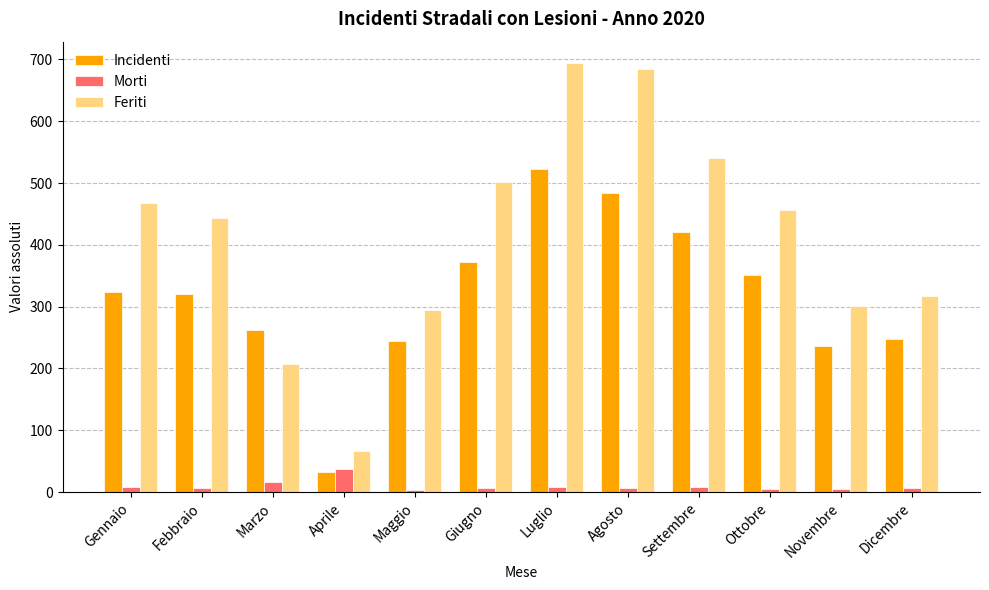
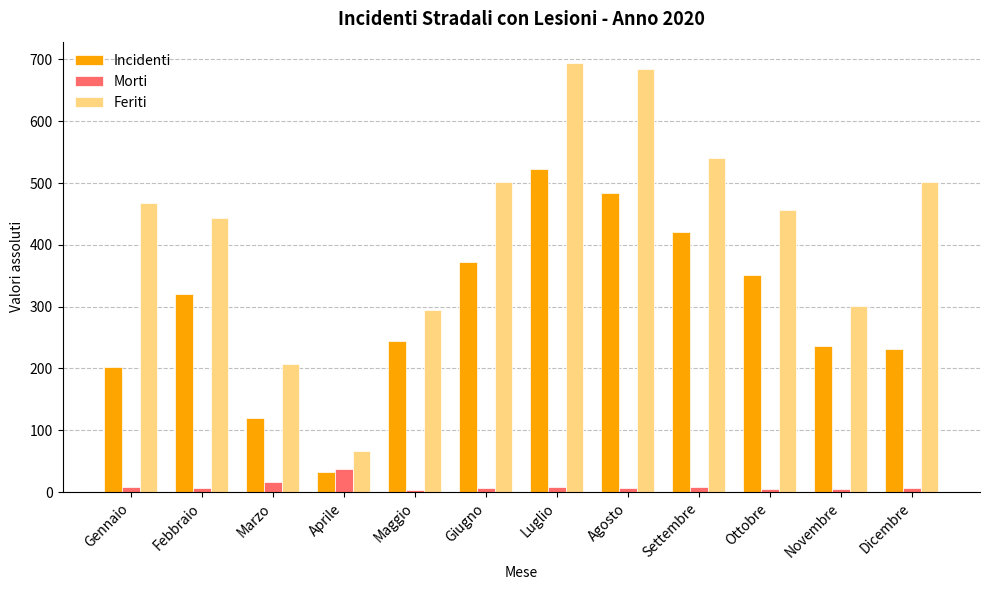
Incidenti, Gennaio: 320 -> 200
Incidenti, Marzo: 260 -> 120
Incidenti, Dicembre: 250 -> 230
Feriti, Dicembre: 320 -> 500
